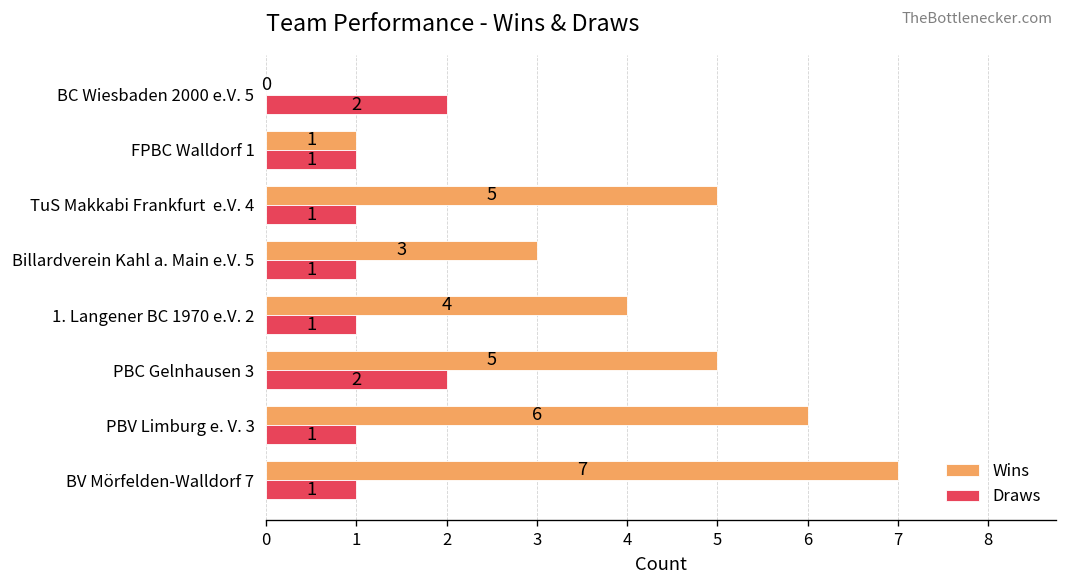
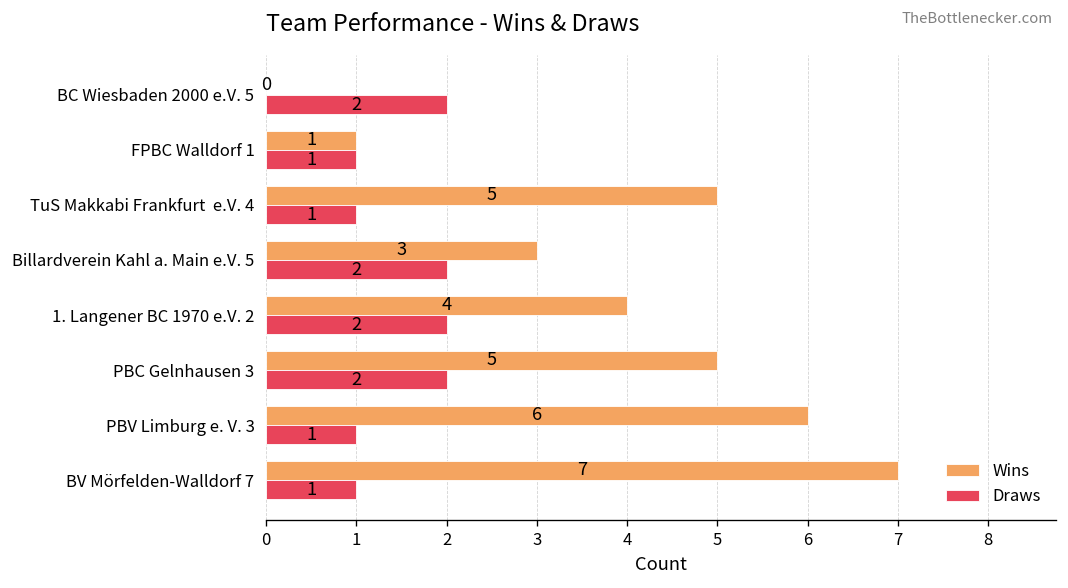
Draws, Billardverein Kahl a. Main e.V. 5: 1 -> 2
Draws, 1. Langener BC 1970 e.V. 2: 1 -> 2
